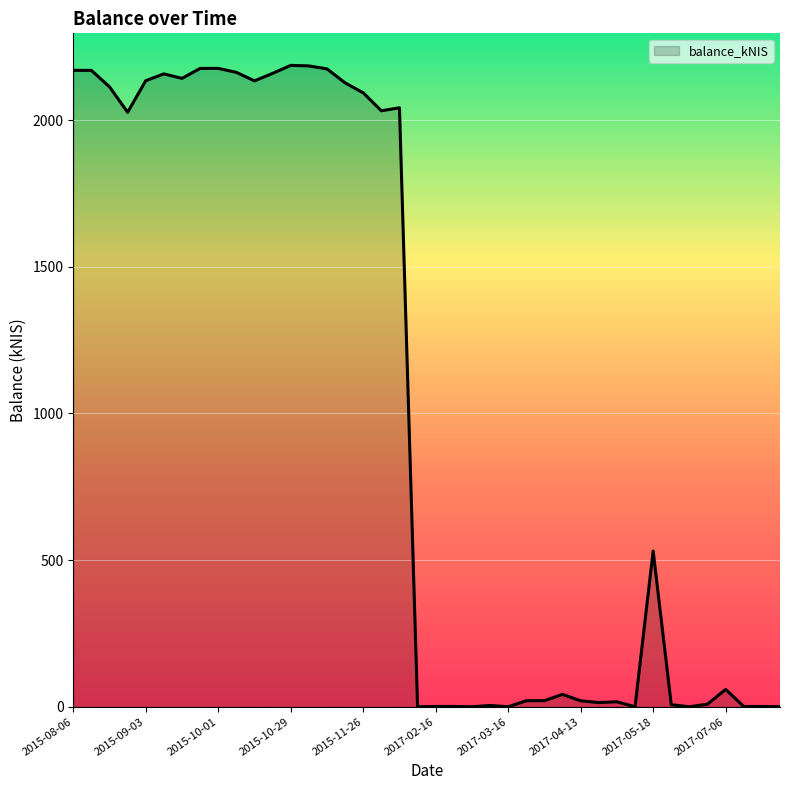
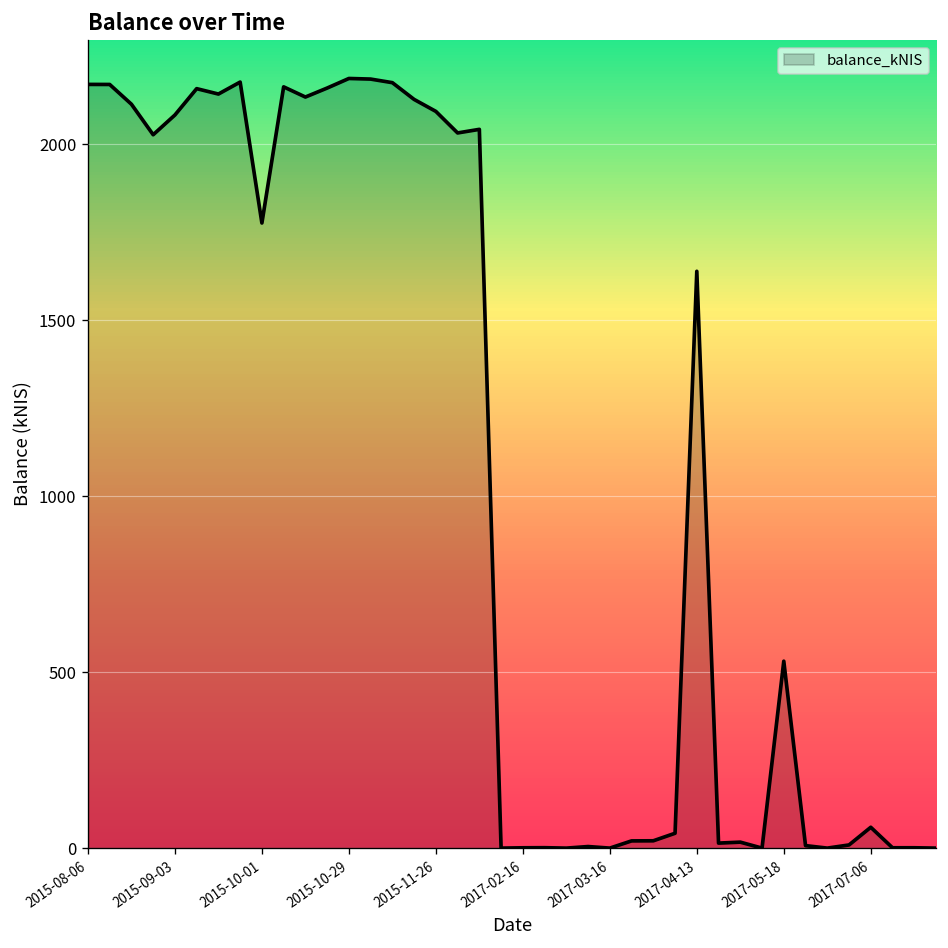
2015-09-03: 2130 -> 2080
2015-10-01: 2180 -> 1780
2017-04-13: 20 -> 1640
